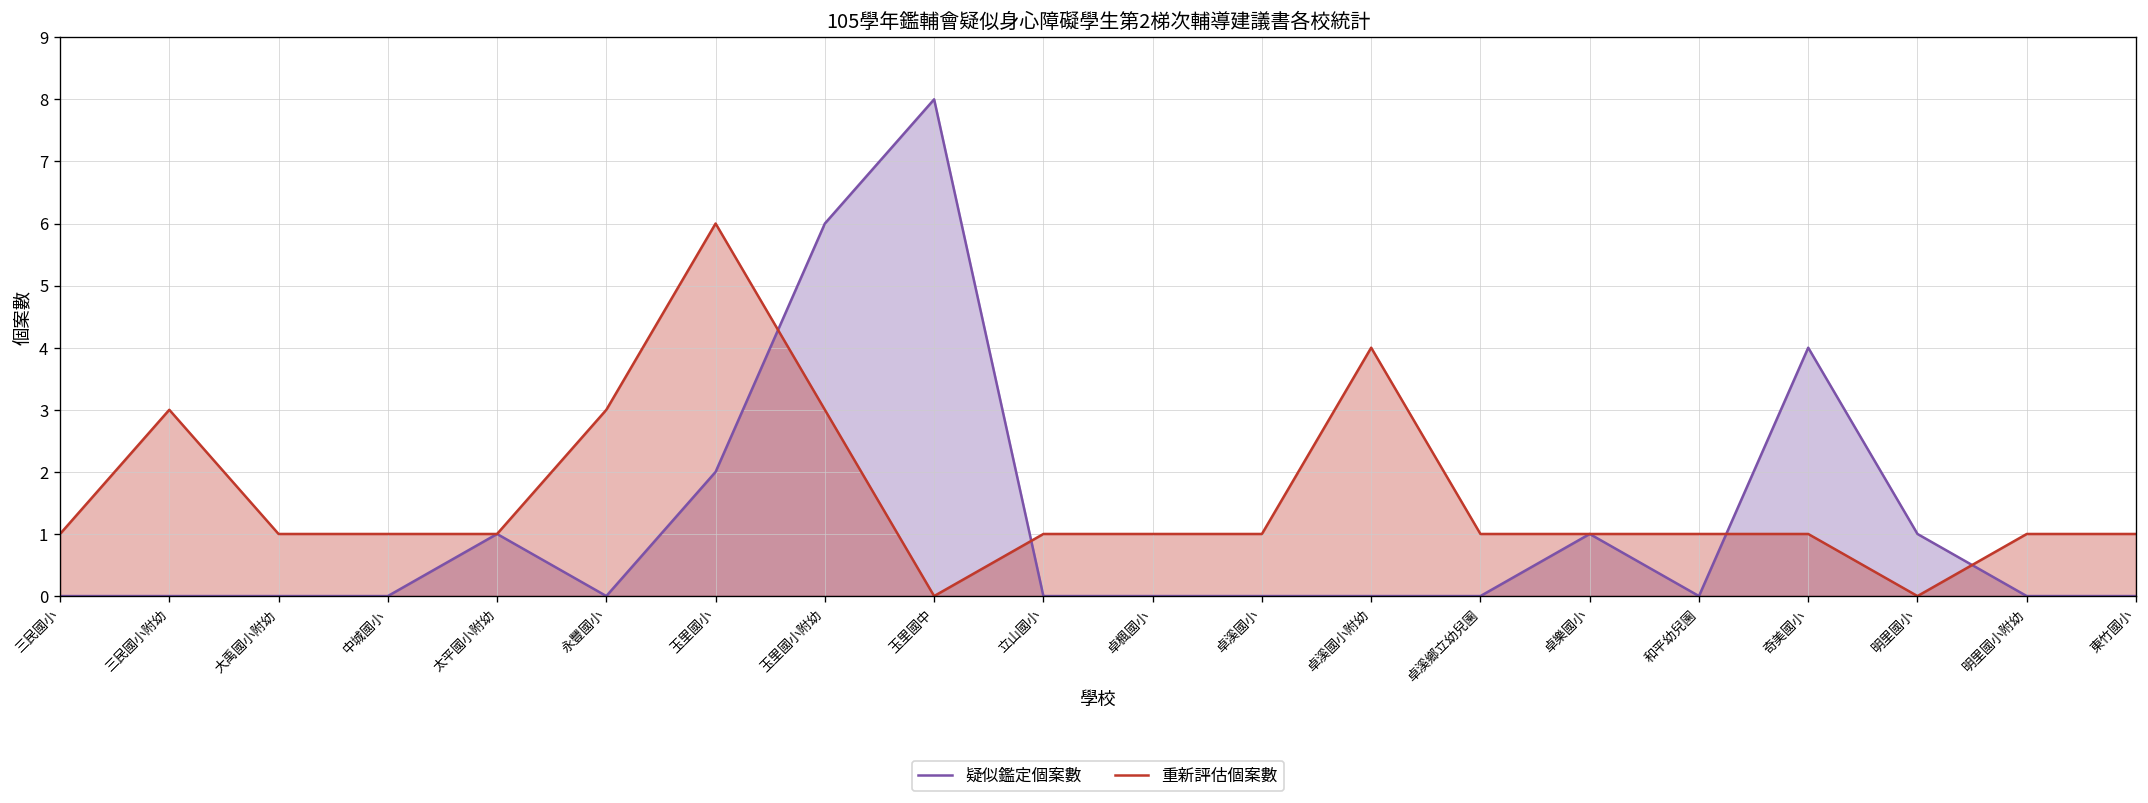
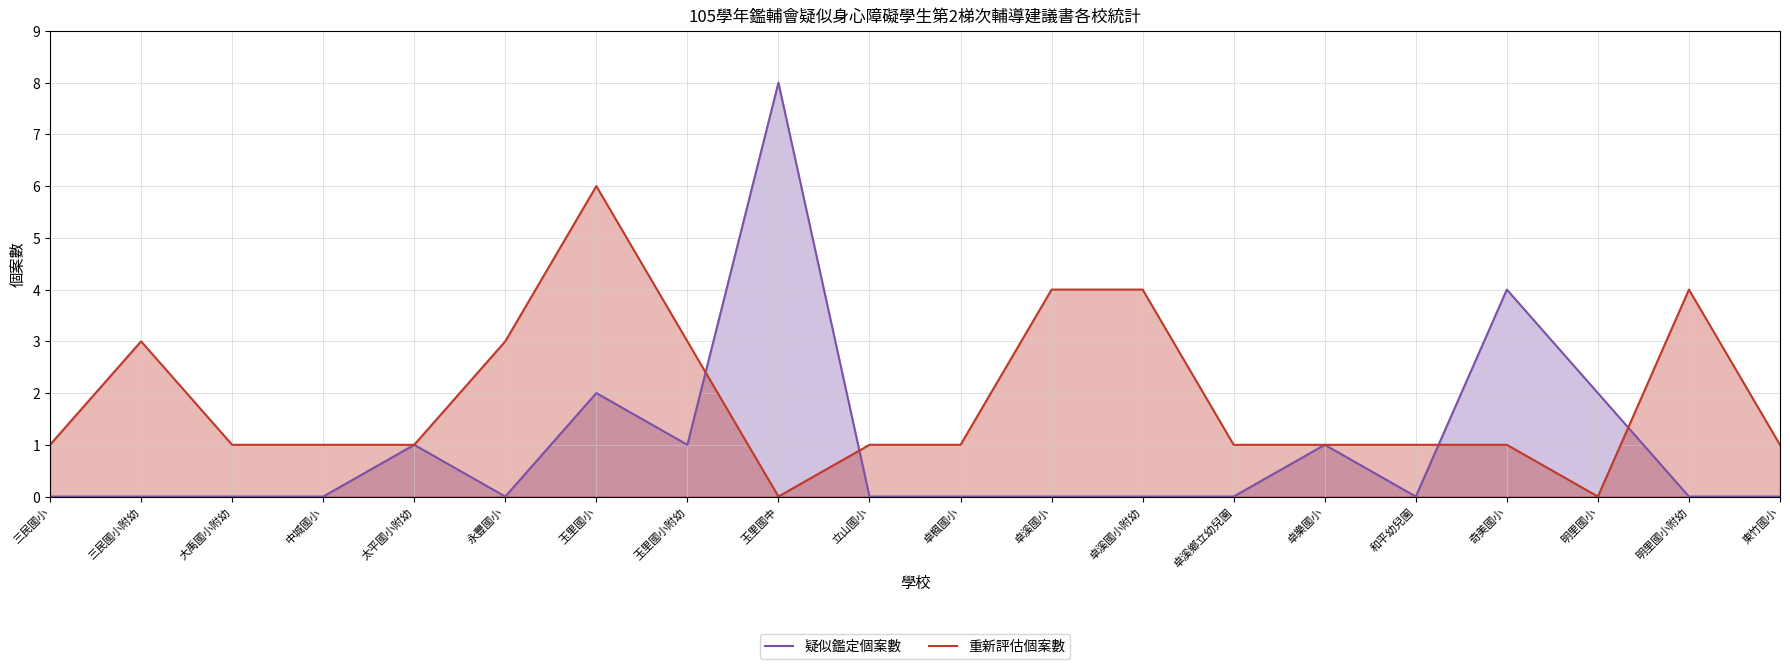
疑似鑑定個案數, 玉里國小附幼: 6 -> 1
重新評估個案數, 卓溪國小: 1 -> 4
疑似鑑定個案數, 明里國小: 1 -> 2
重新評估個案數, 明里國小附幼: 1 -> 4
